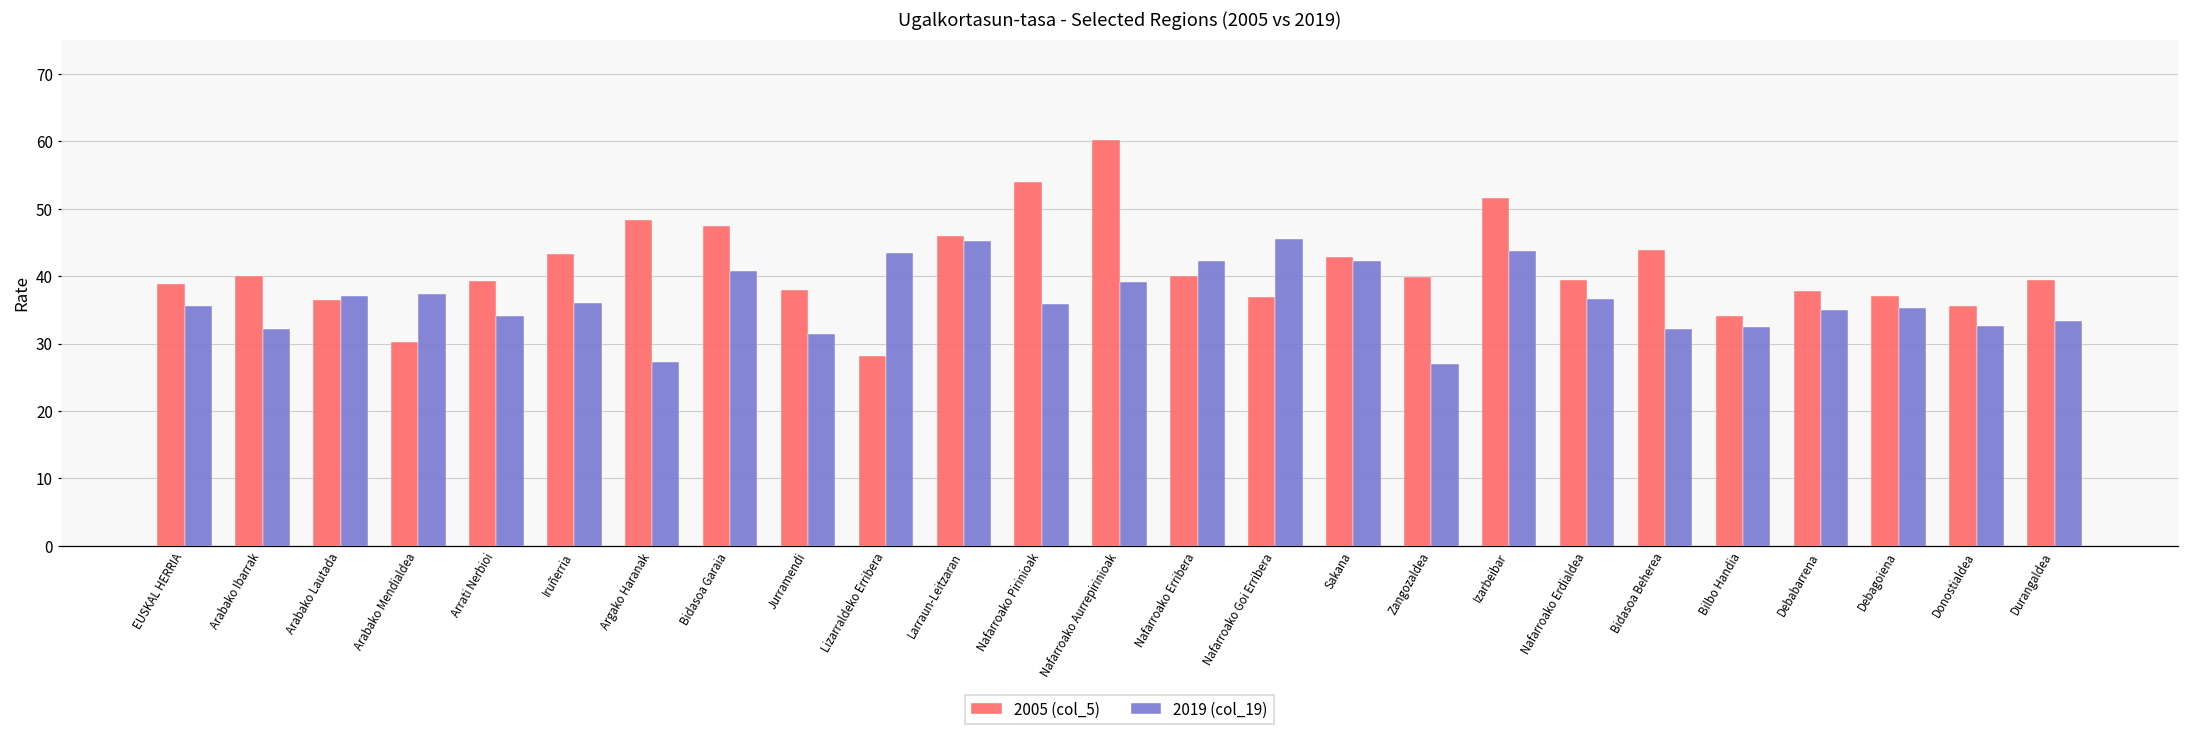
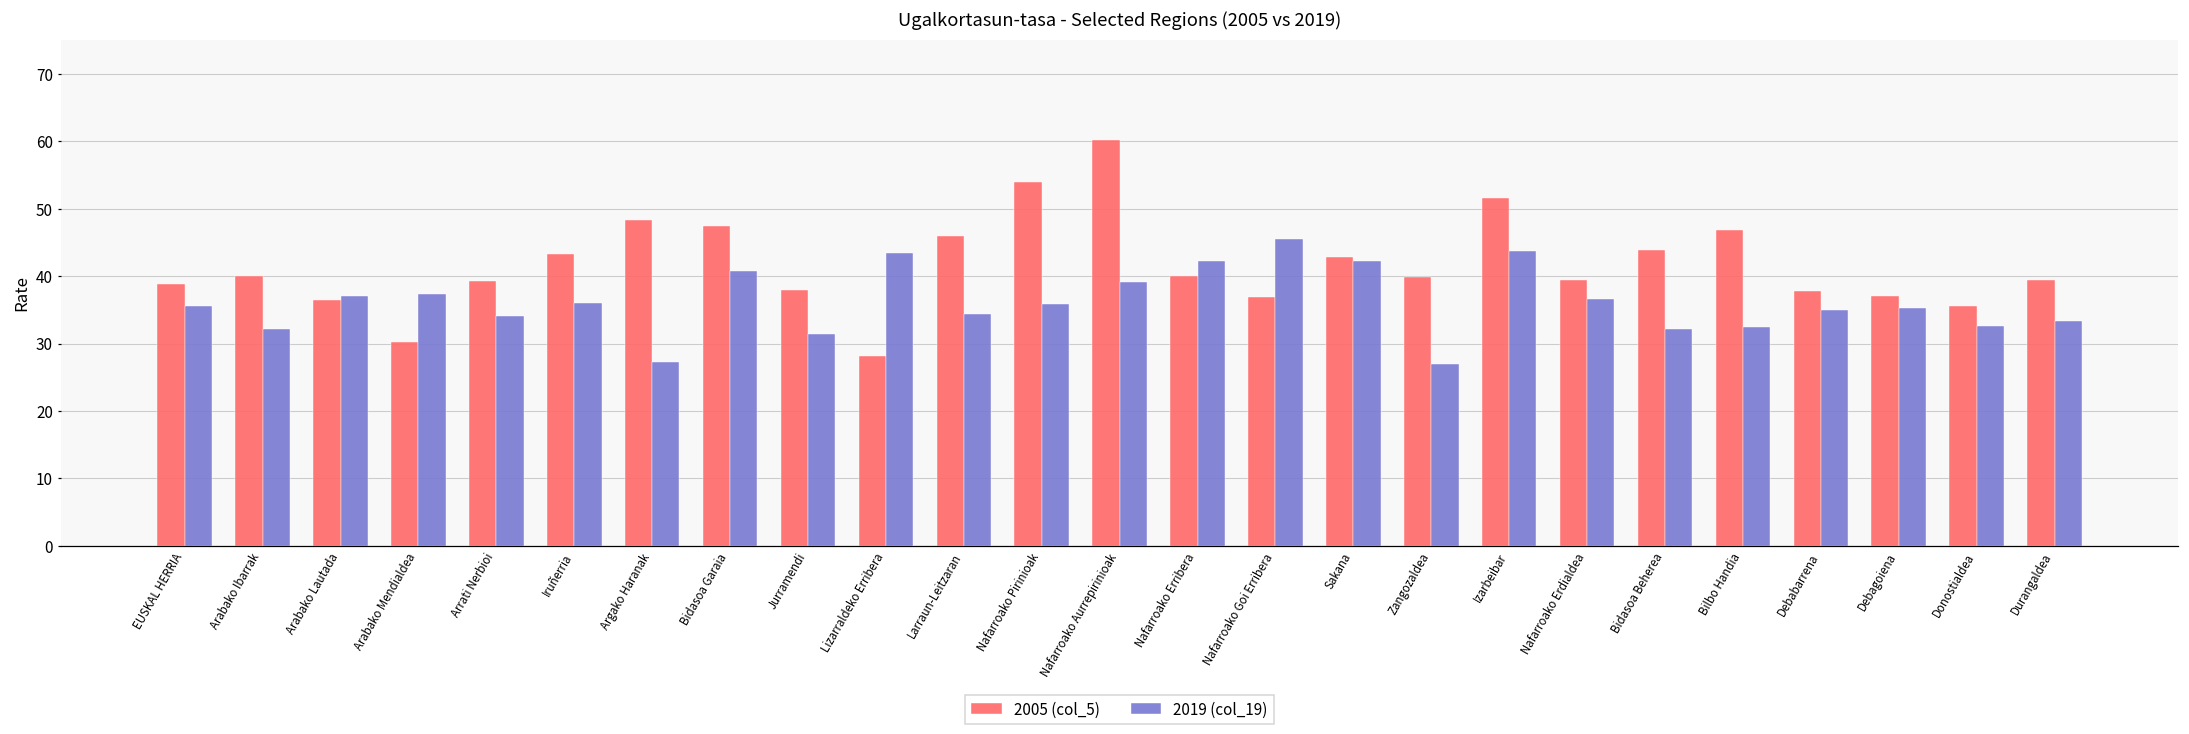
2019 (col_19), Larraun-Leitzaran: 45 -> 34
2005 (col_5), Bilbo Handia: 34 -> 47
